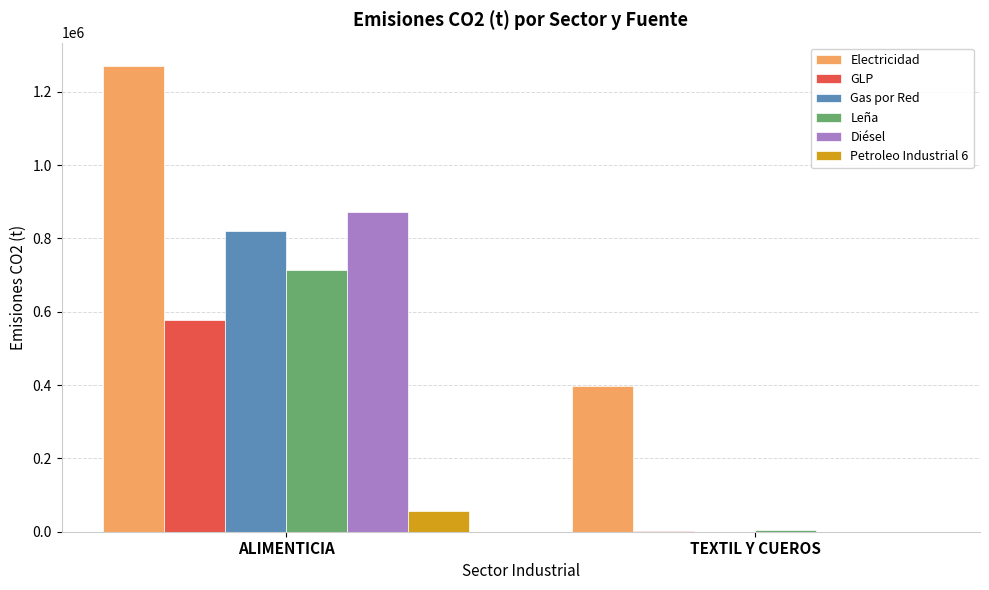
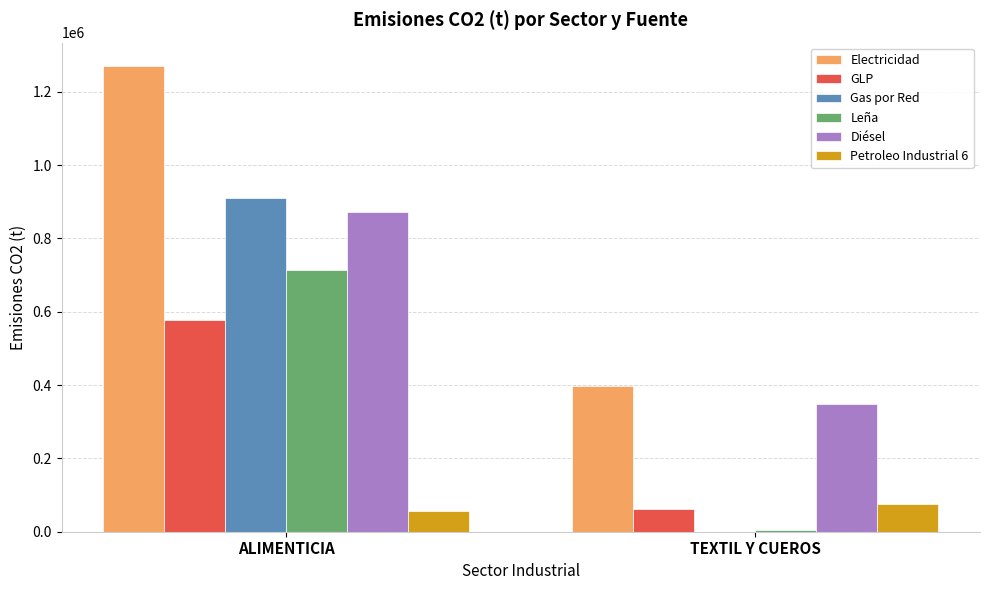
Gas por Red, ALIMENTICIA: 820000 -> 910000
GLP, TEXTIL Y CUEROS: 0 -> 60000
Diésel, TEXTIL Y CUEROS: 0 -> 350000
Petroleo Industrial 6, TEXTIL Y CUEROS: 0 -> 70000
